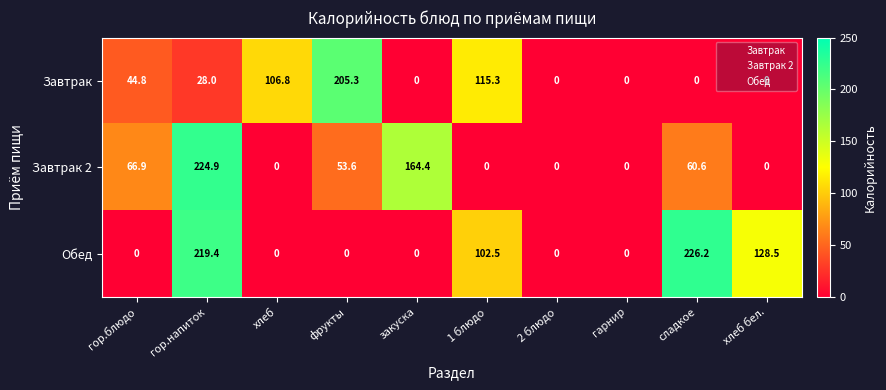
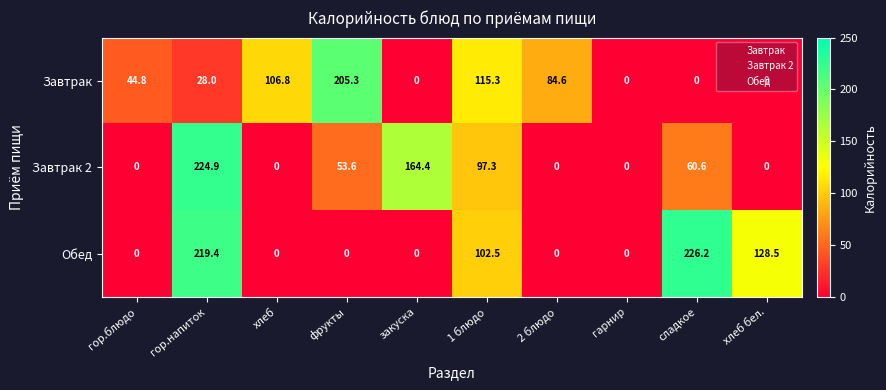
Завтрак, 2 блюдо: 0 -> 84.6
Завтрак 2, гор.блюдо: 66.9 -> 0
Завтрак 2, 1 блюдо: 0 -> 97.3
